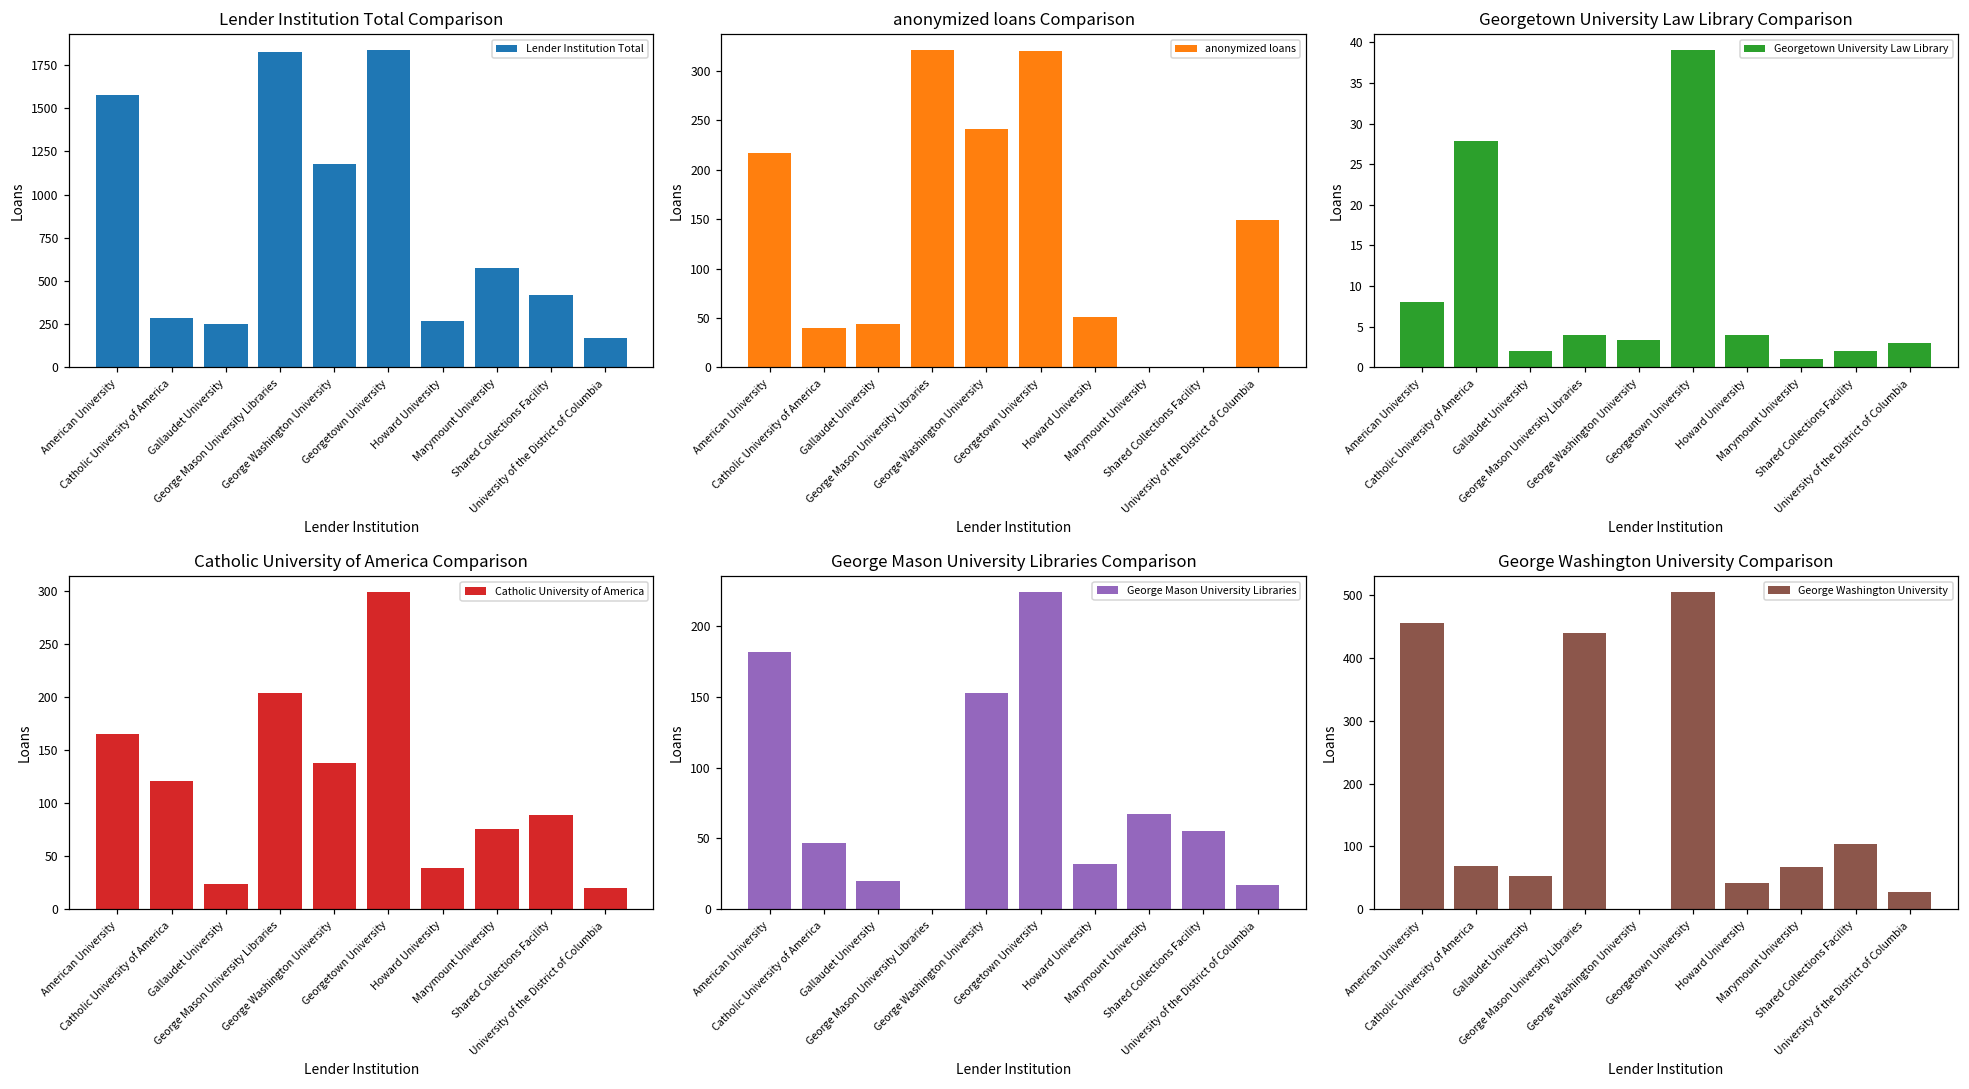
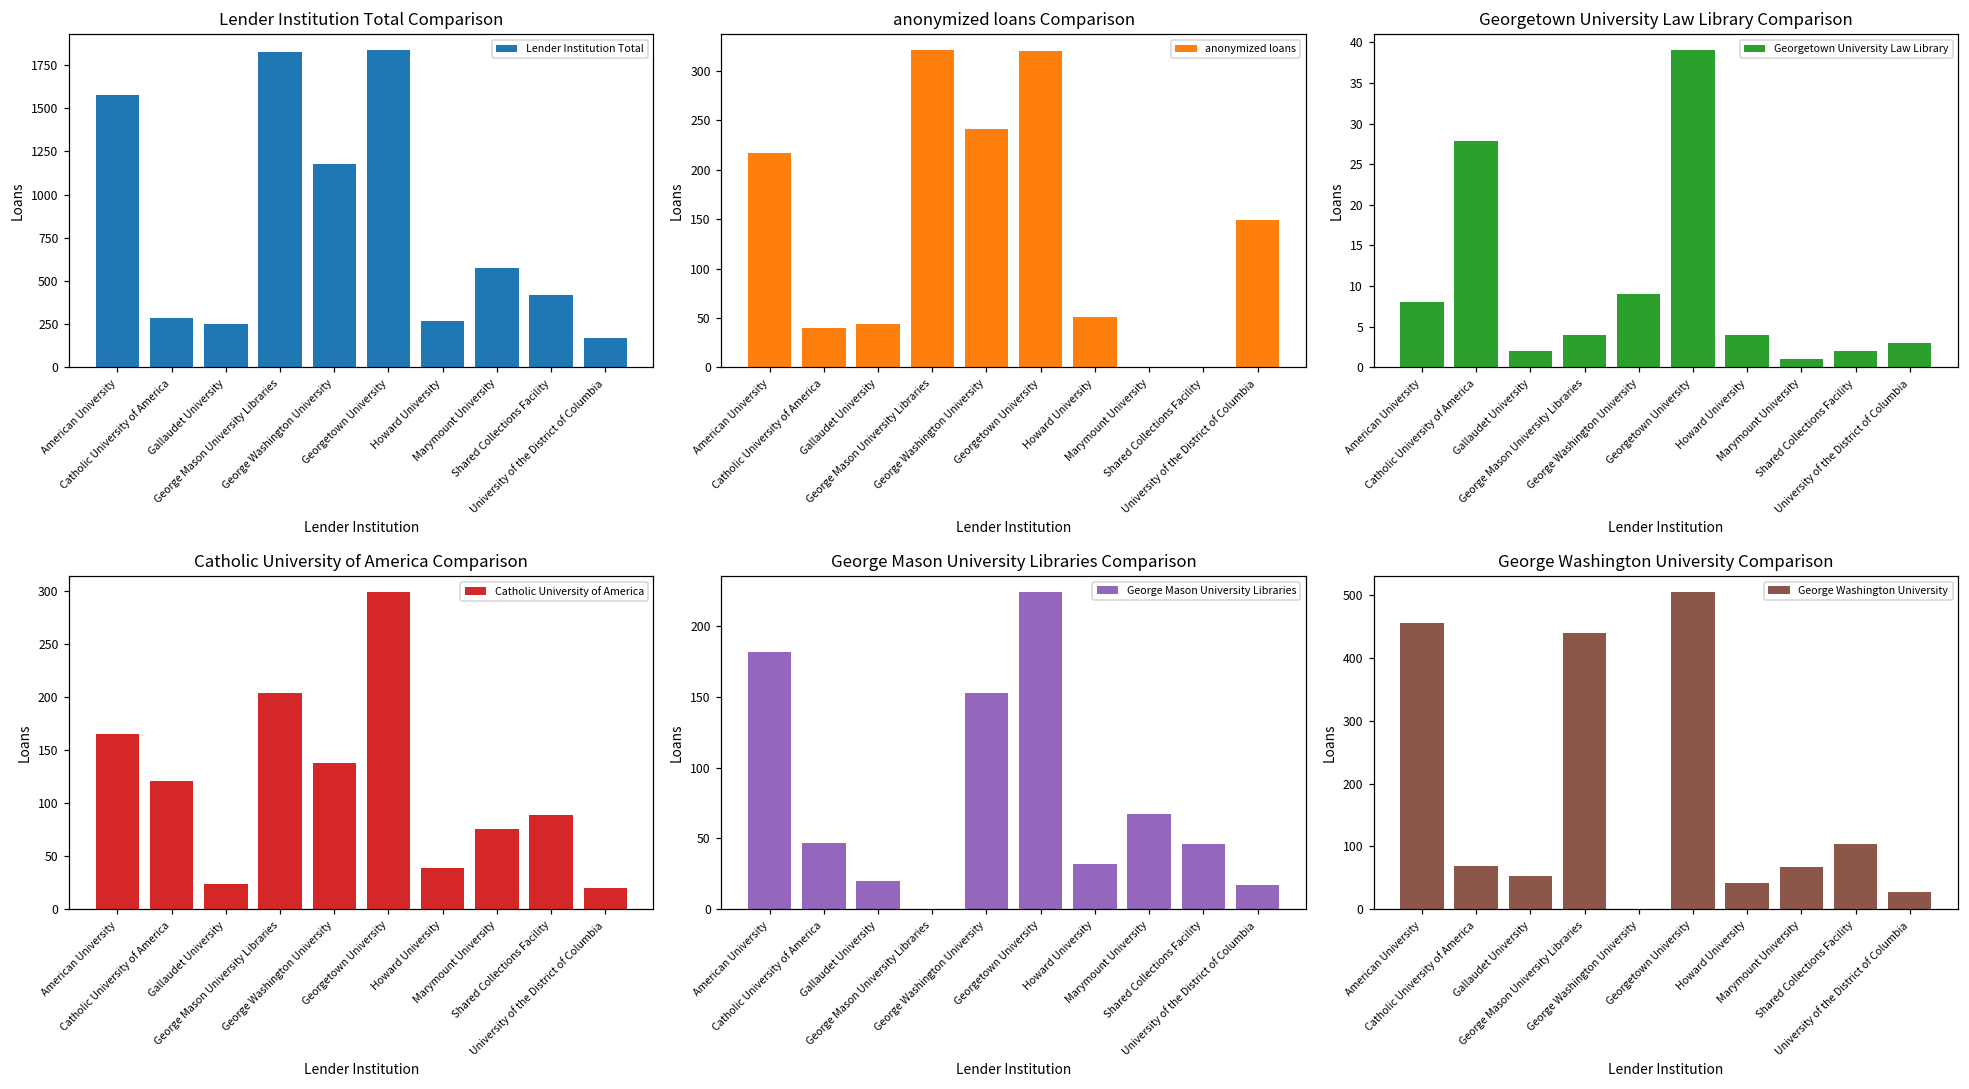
Georgetown University Law Library Comparison, George Washington University: 3 -> 9
George Mason University Libraries Comparison, Shared Collections Facility: 56 -> 46
